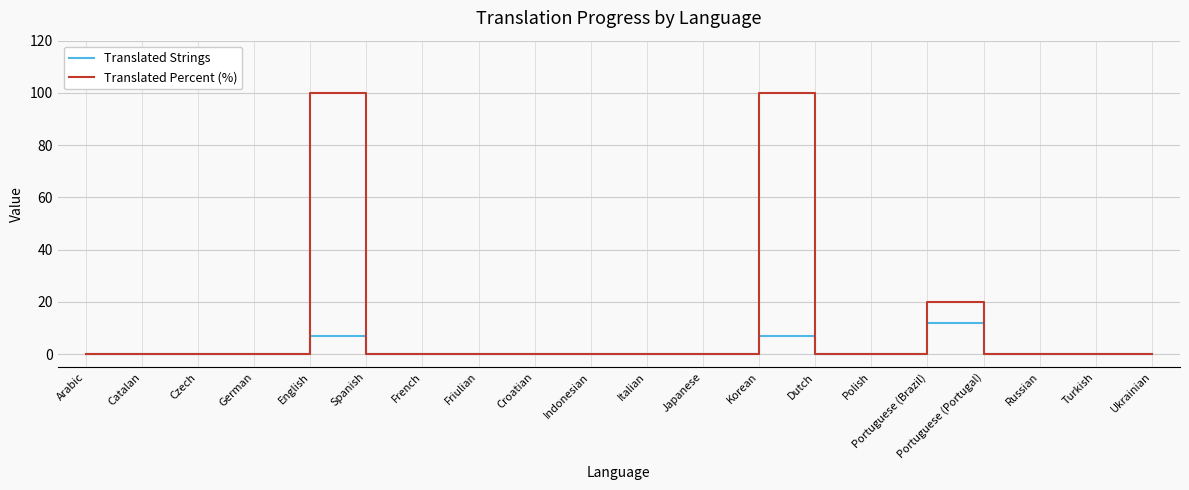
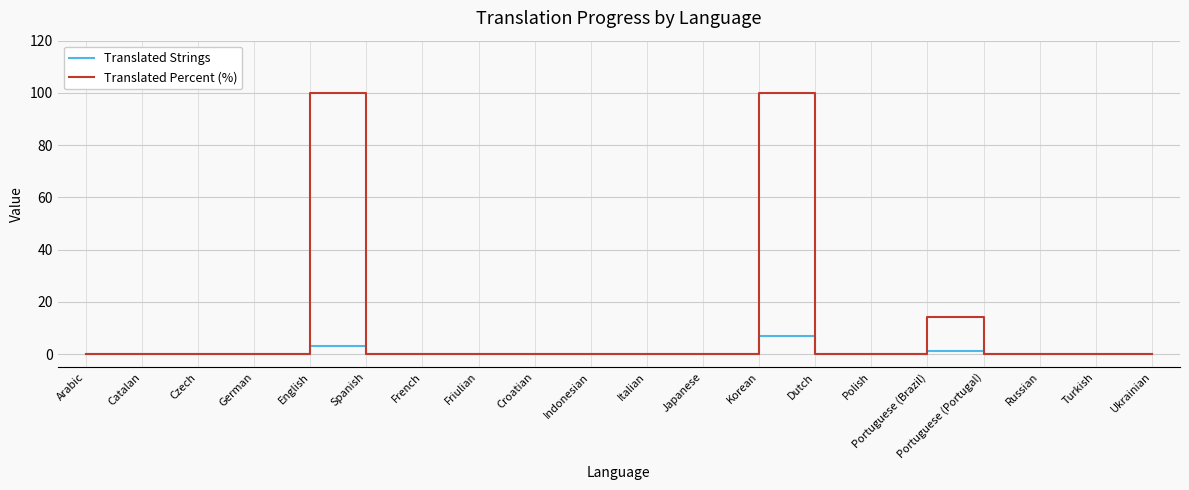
Translated Strings, English: 7 -> 3
Translated Strings, Portuguese (Brazil): 12 -> 1
Translated Percent (%), Portuguese (Brazil): 20 -> 14
